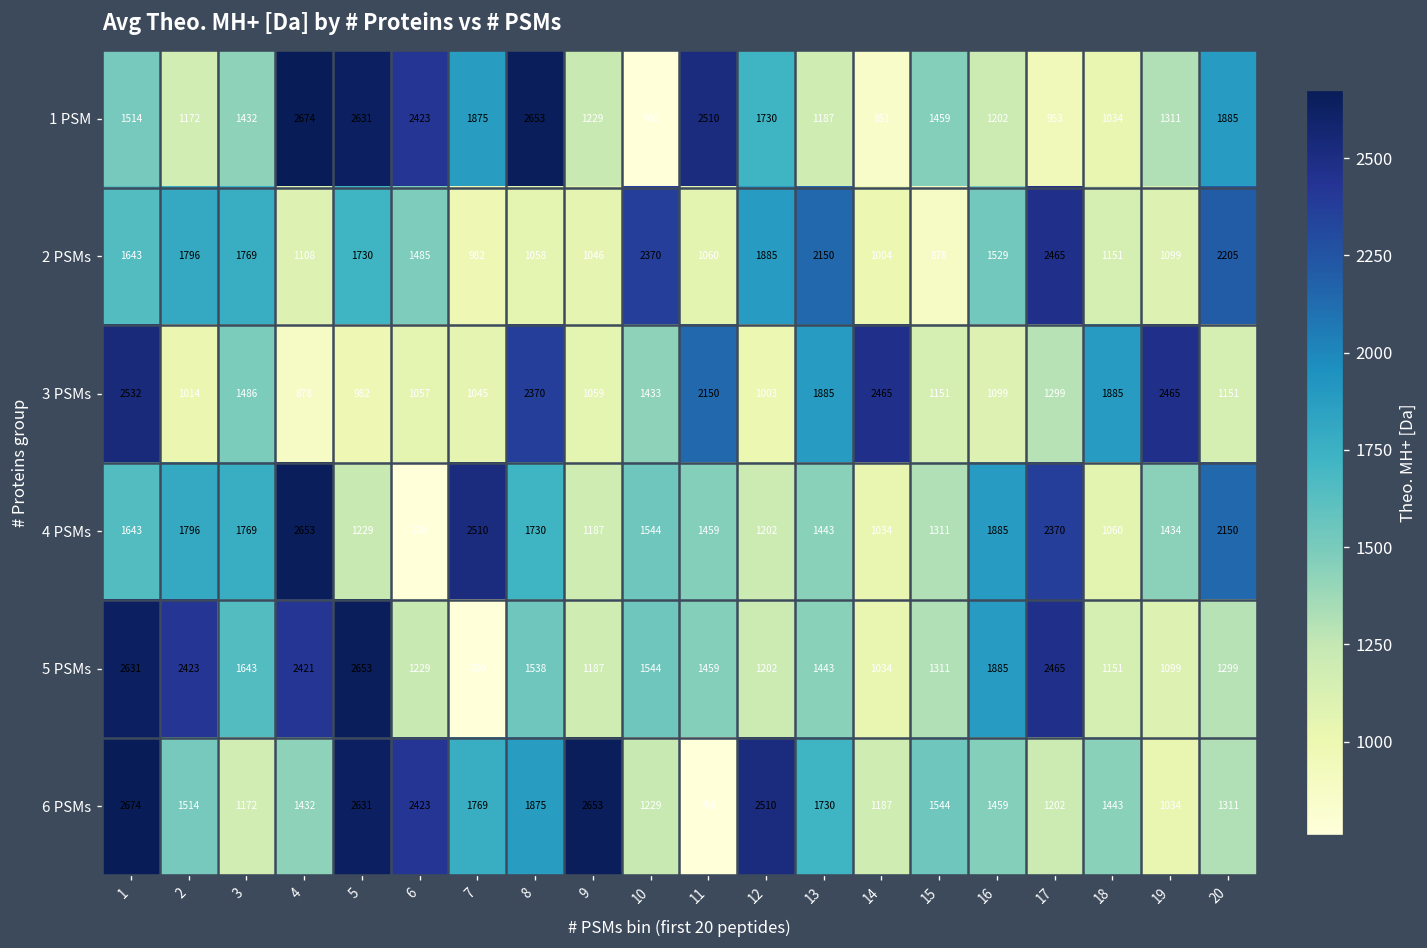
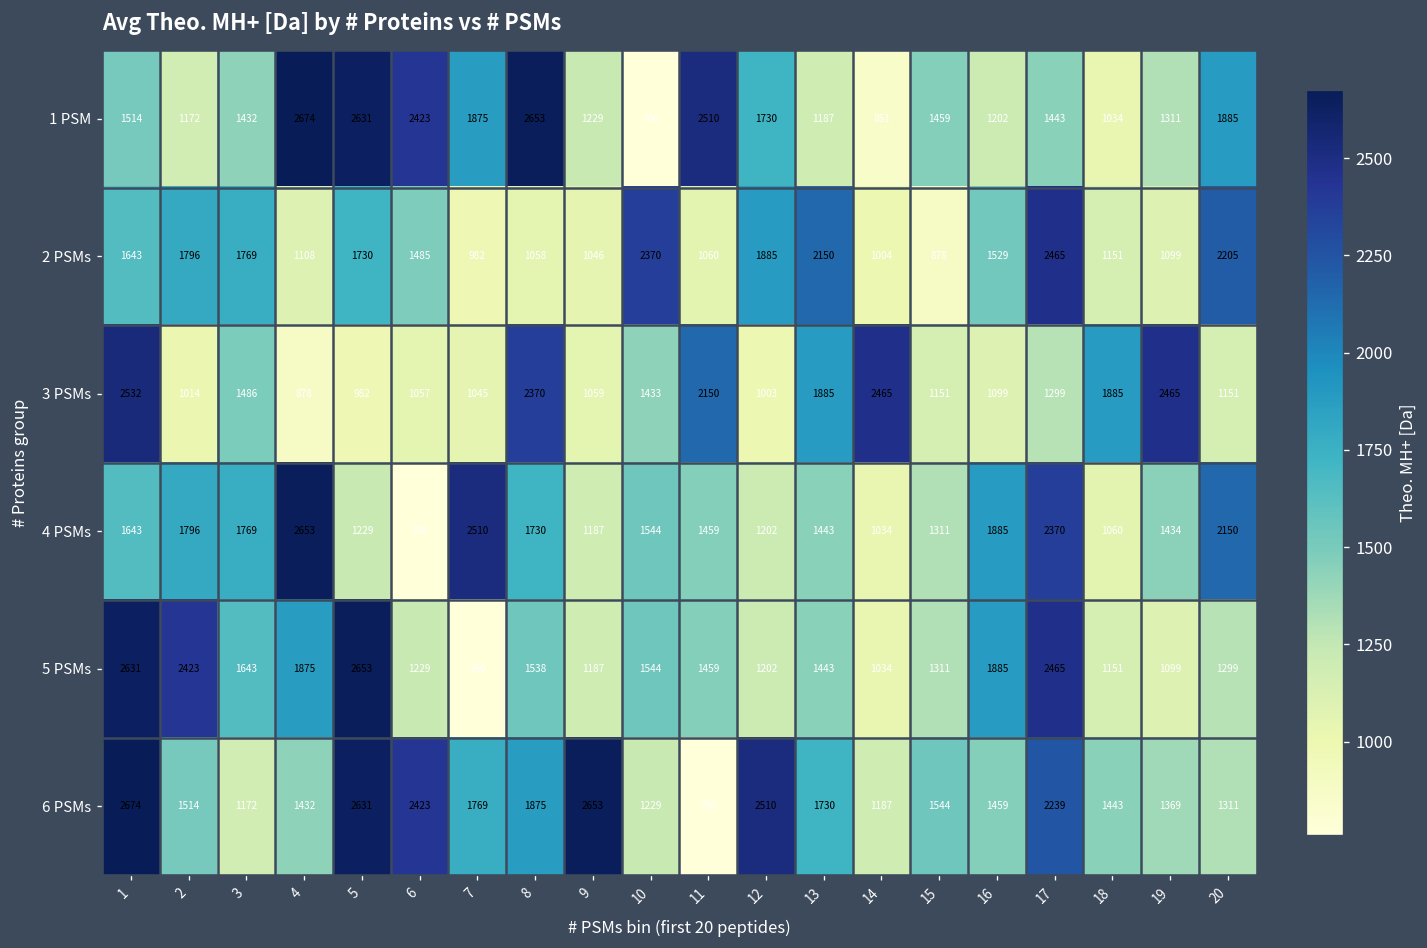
1 PSM, 17: 953 -> 1443
5 PSMs, 4: 2421 -> 1875
6 PSMs, 17: 1202 -> 2239
6 PSMs, 19: 1034 -> 1369
